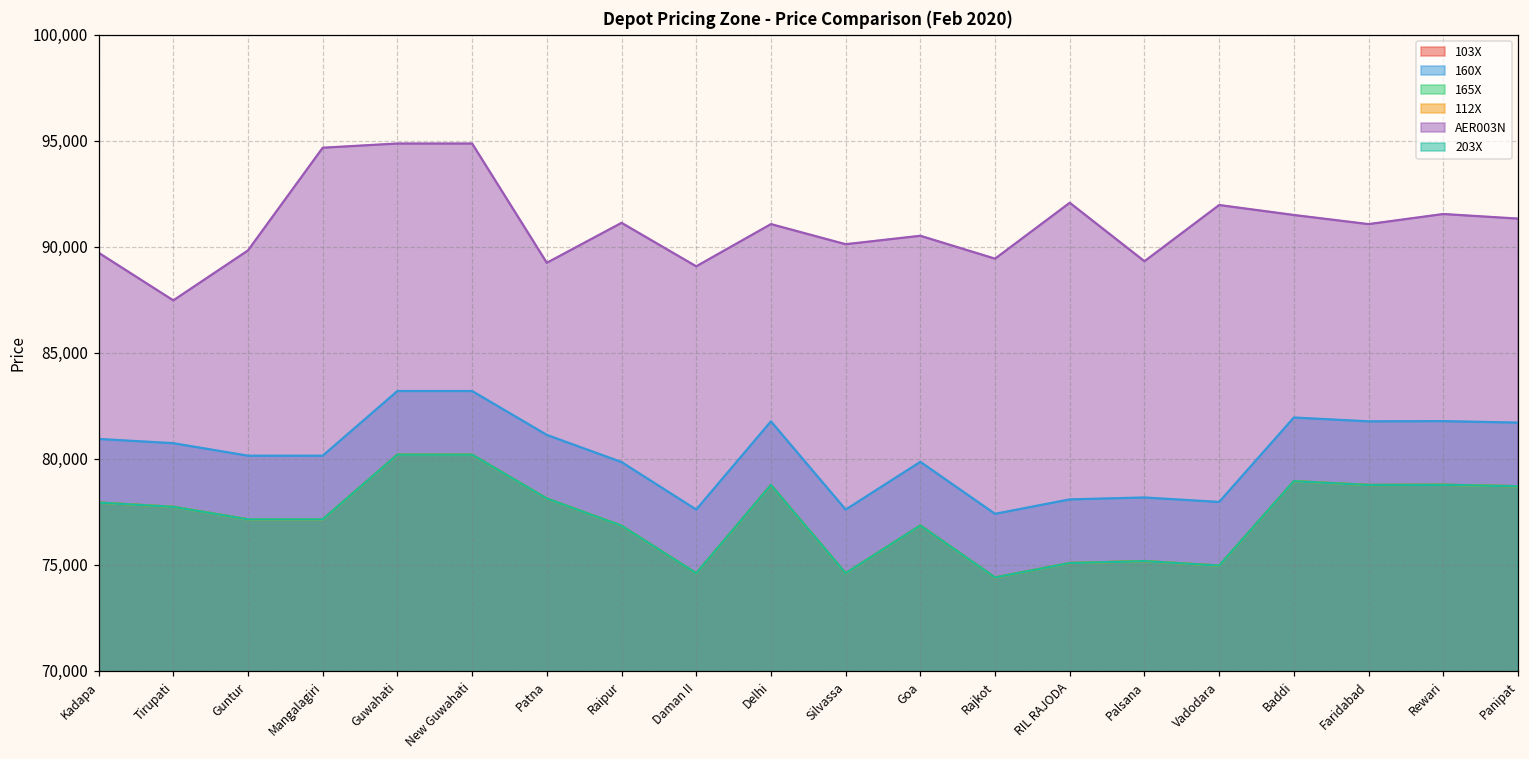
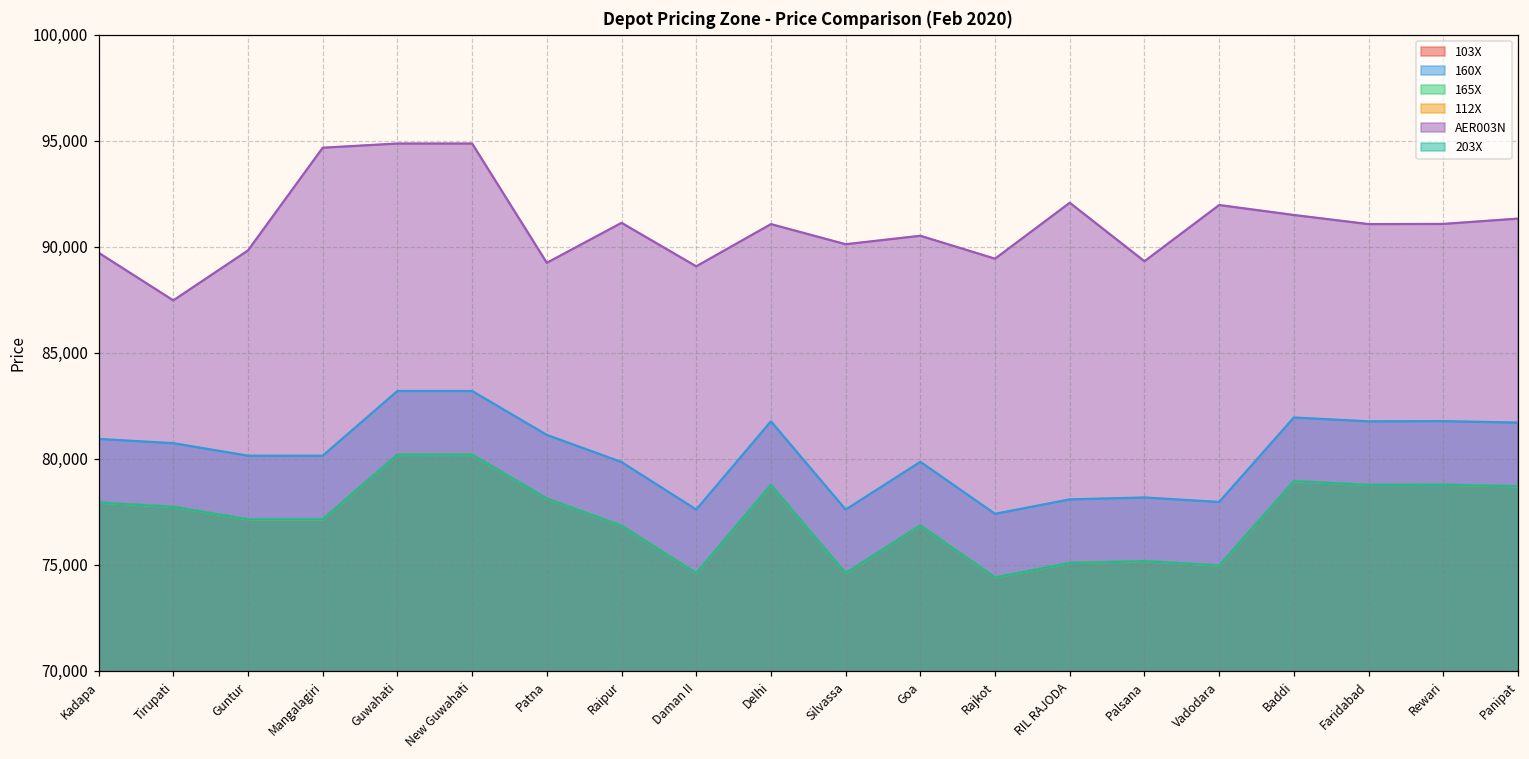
AER003N, Rewari: 91,500 -> 91,100
